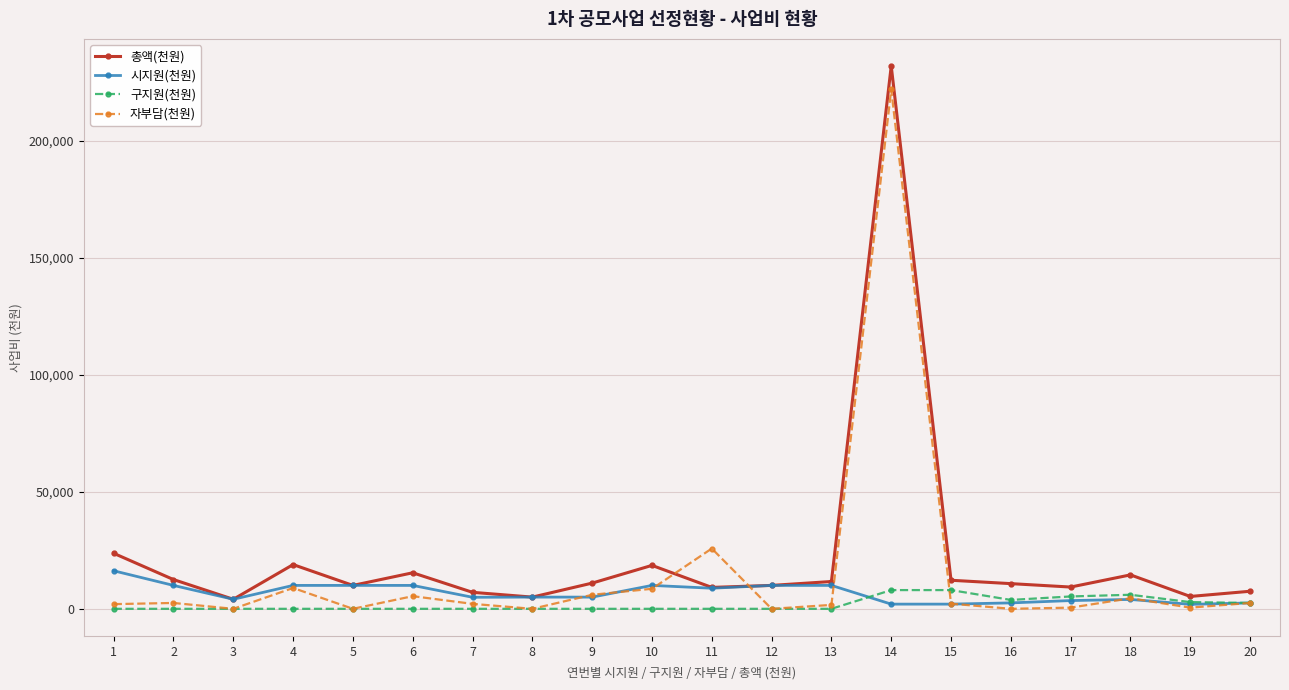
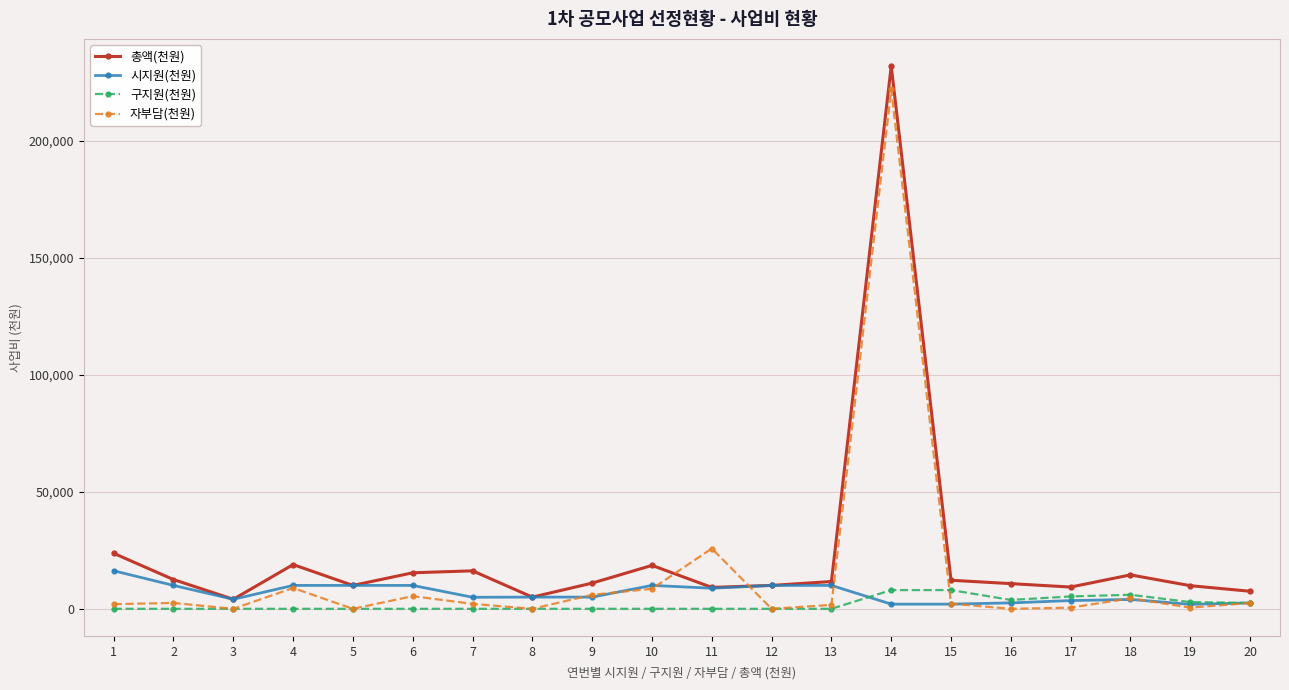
총액(천원), 7: 7,000 -> 16,000
총액(천원), 19: 5,000 -> 10,000
